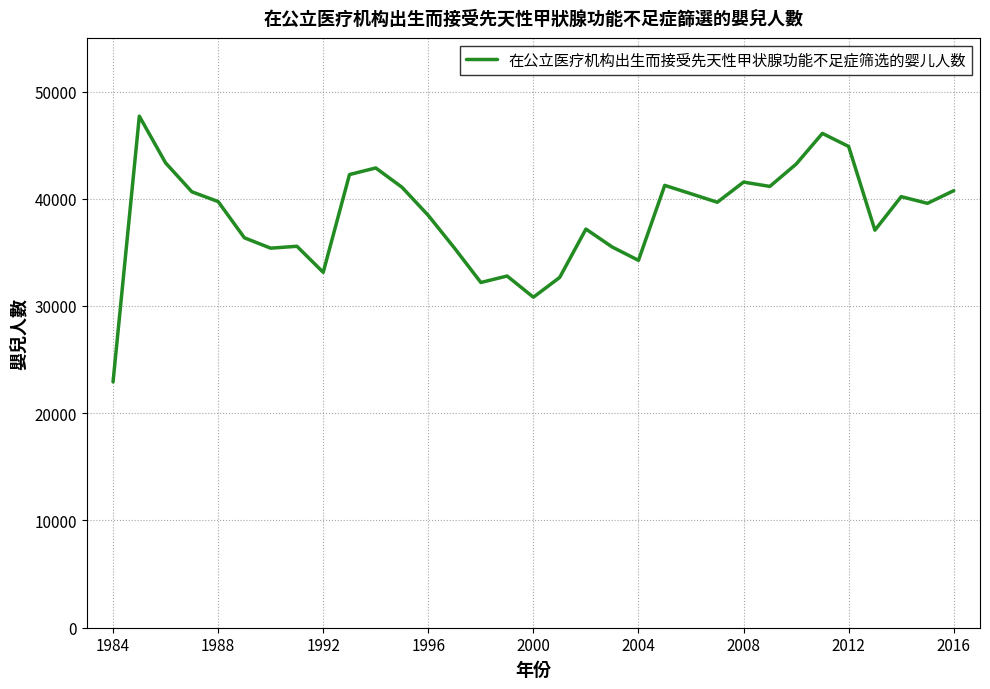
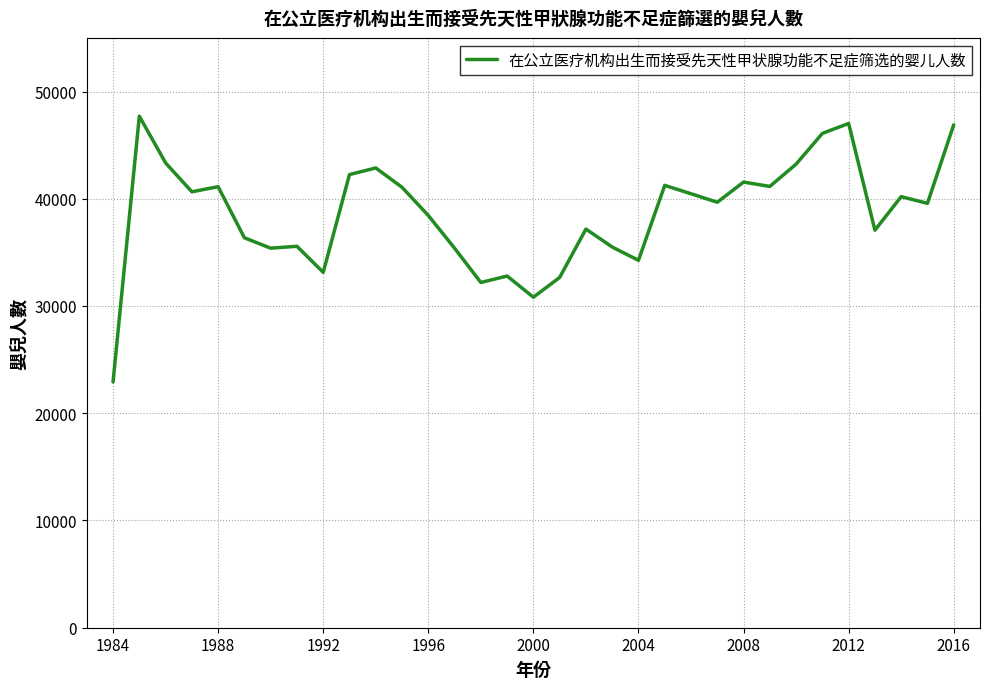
1988: 39700 -> 41100
2012: 44900 -> 47000
2016: 40800 -> 46900
